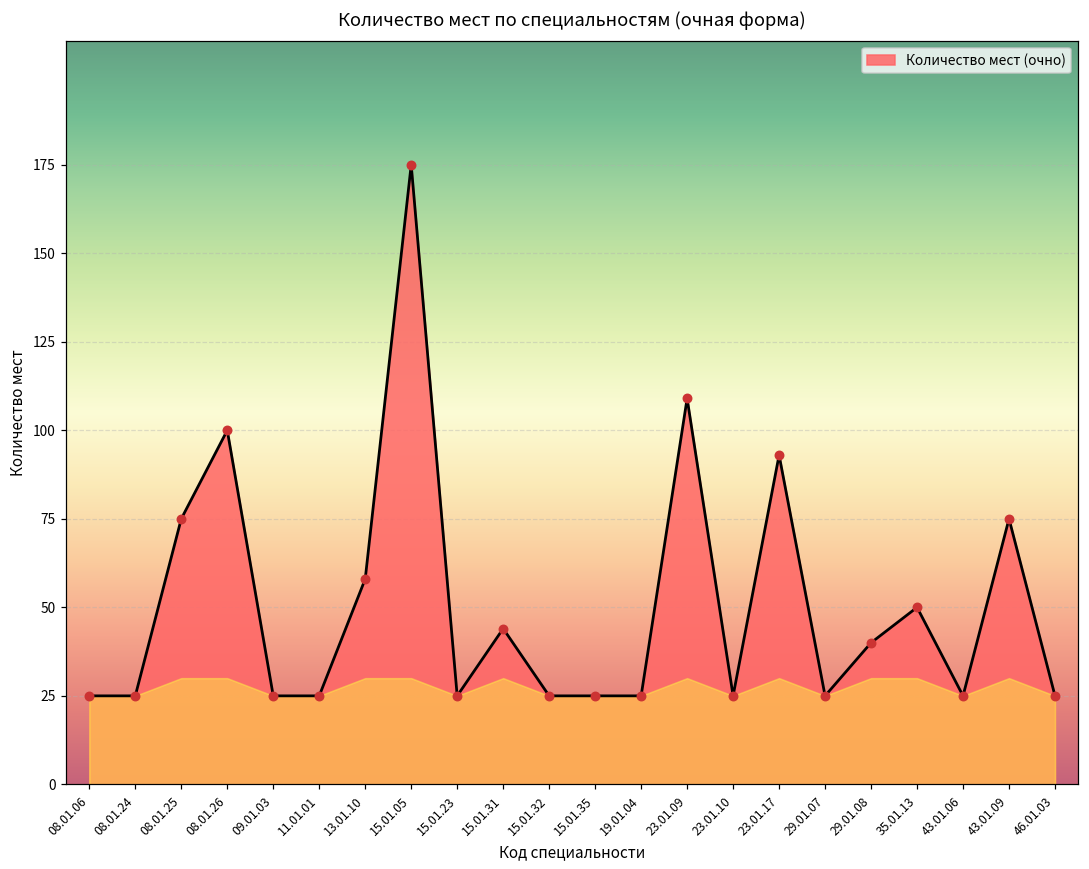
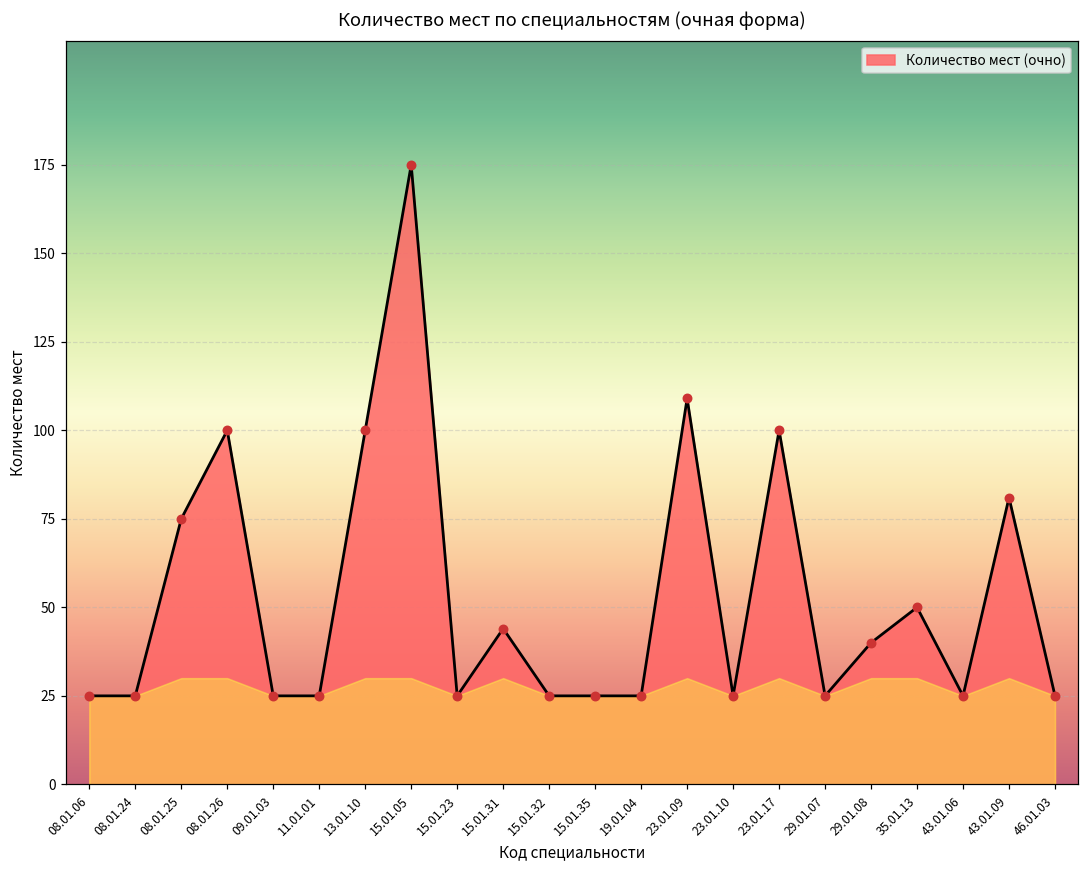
Количество мест (очно), 13.01.10: 58 -> 100
Количество мест (очно), 23.01.17: 93 -> 100
Количество мест (очно), 43.01.09: 75 -> 81
